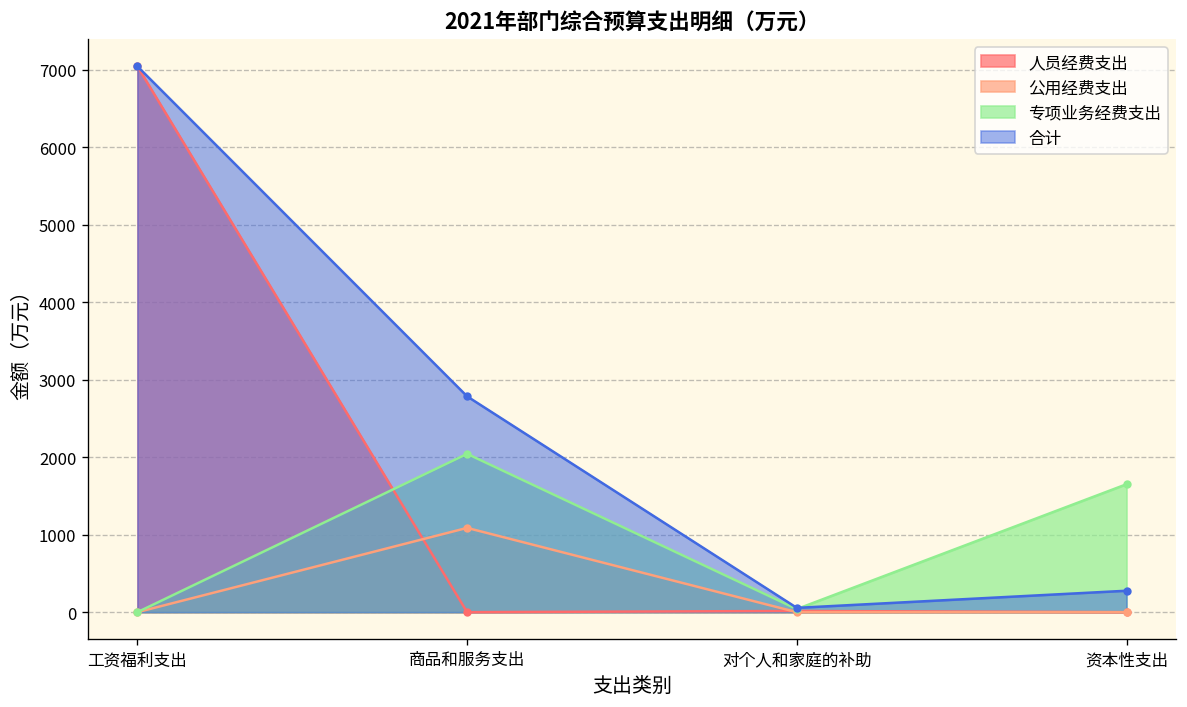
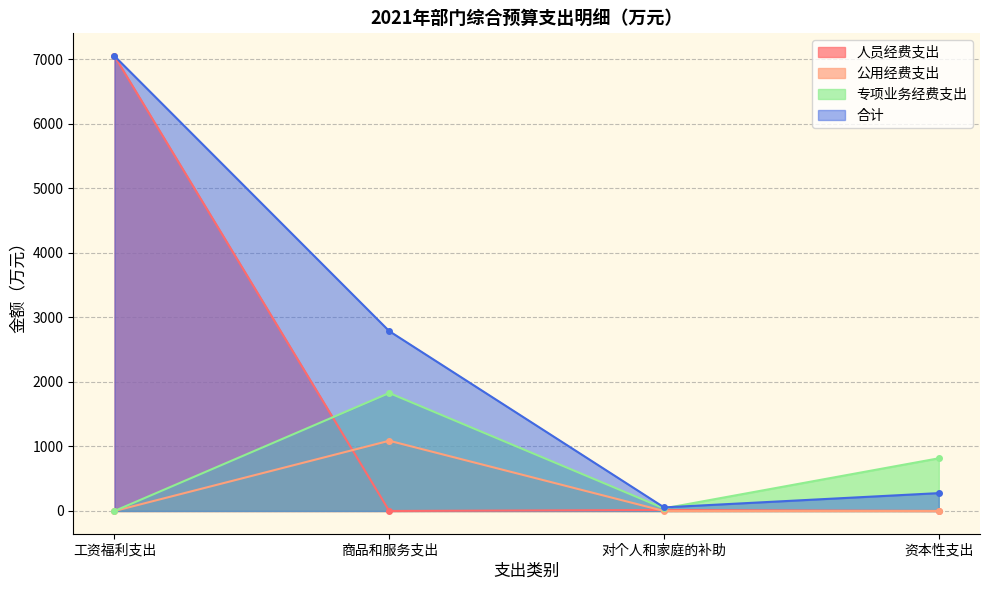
专项业务经费支出, 商品和服务支出: 2000 -> 1800
专项业务经费支出, 资本性支出: 1700 -> 800
